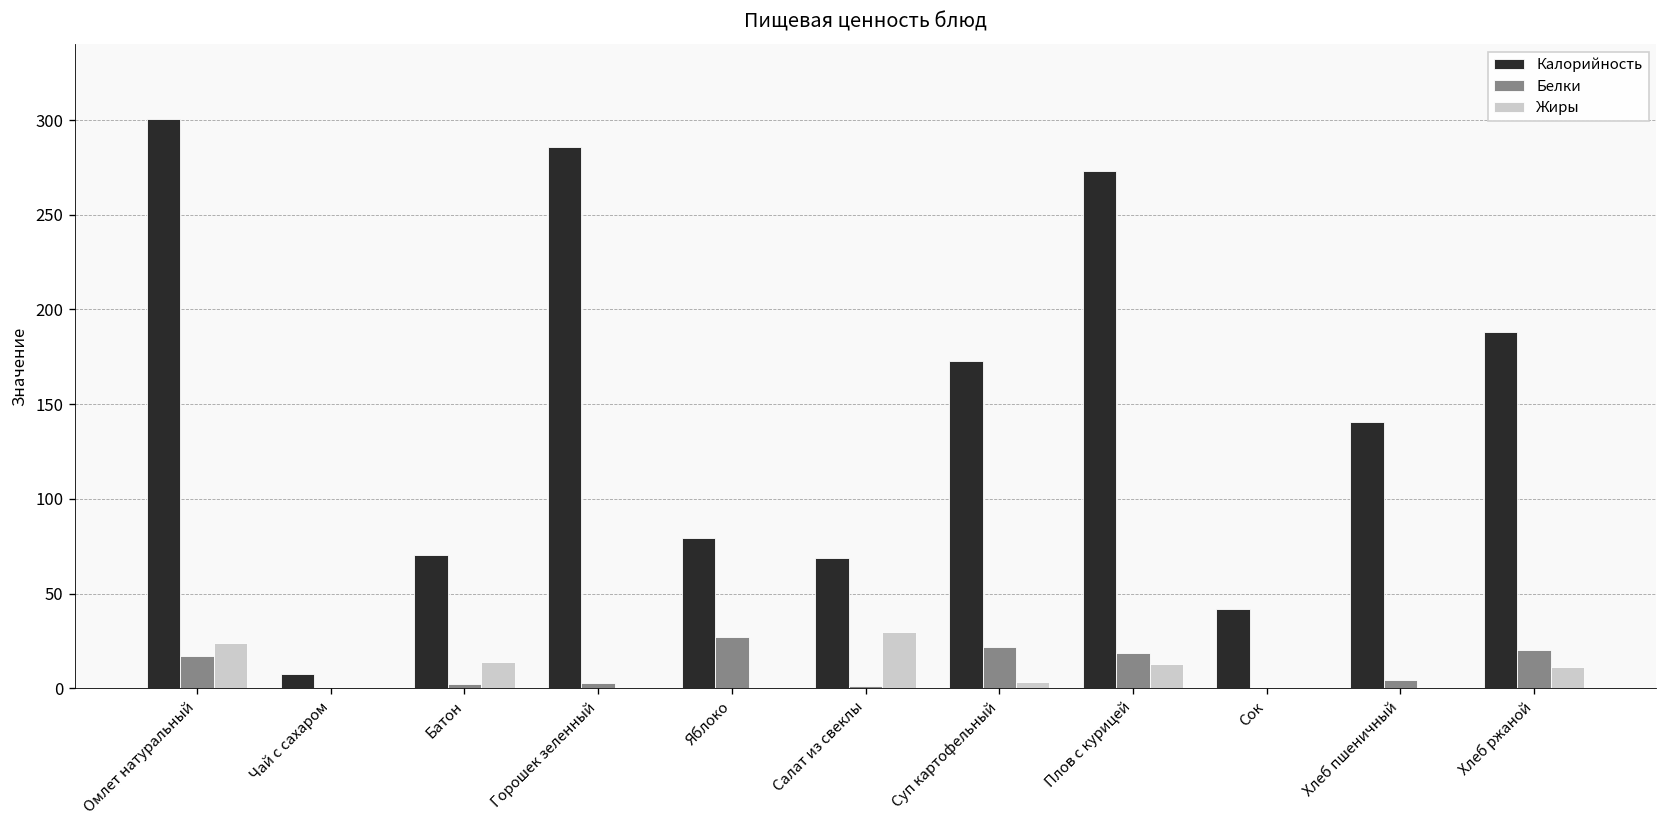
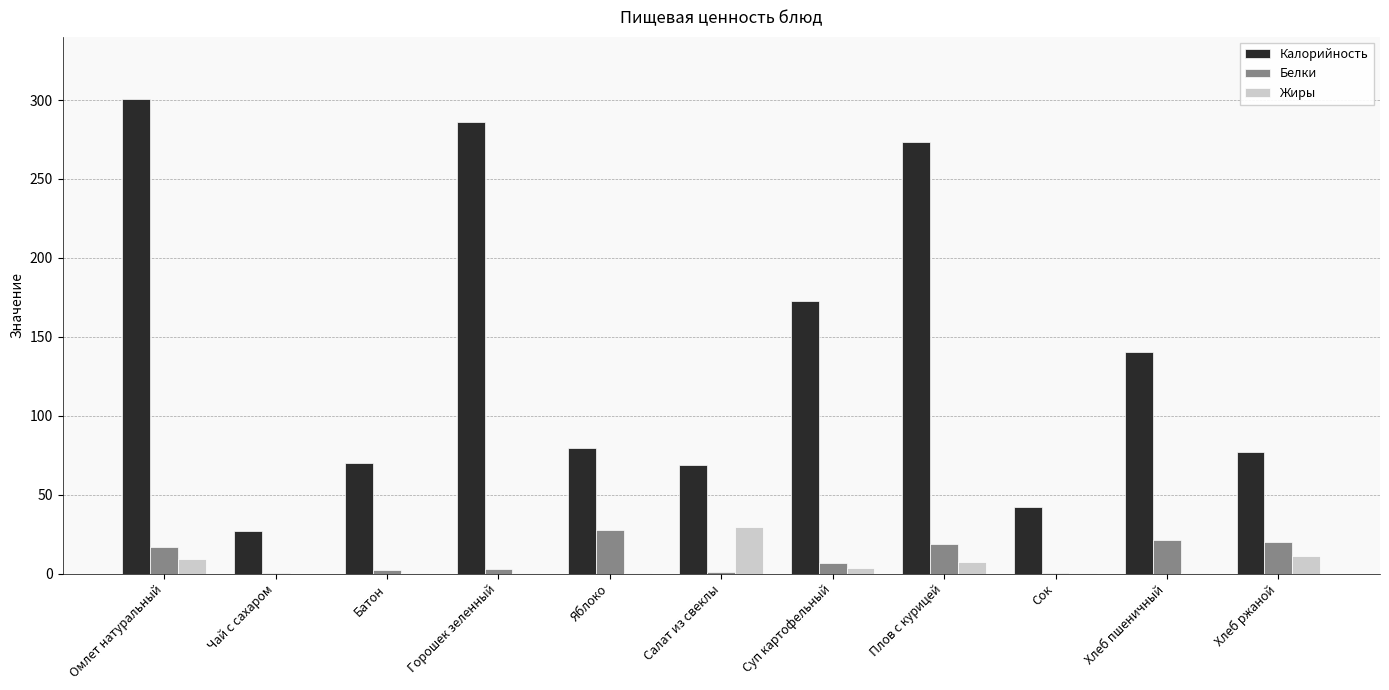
Жиры, Омлет натуральный: 24 -> 9
Калорийность, Чай с сахаром: 8 -> 27
Жиры, Батон: 14 -> 0
Белки, Суп картофельный: 22 -> 7
Жиры, Плов с курицей: 13 -> 7
Белки, Хлеб пшеничный: 5 -> 21
Калорийность, Хлеб ржаной: 188 -> 77
